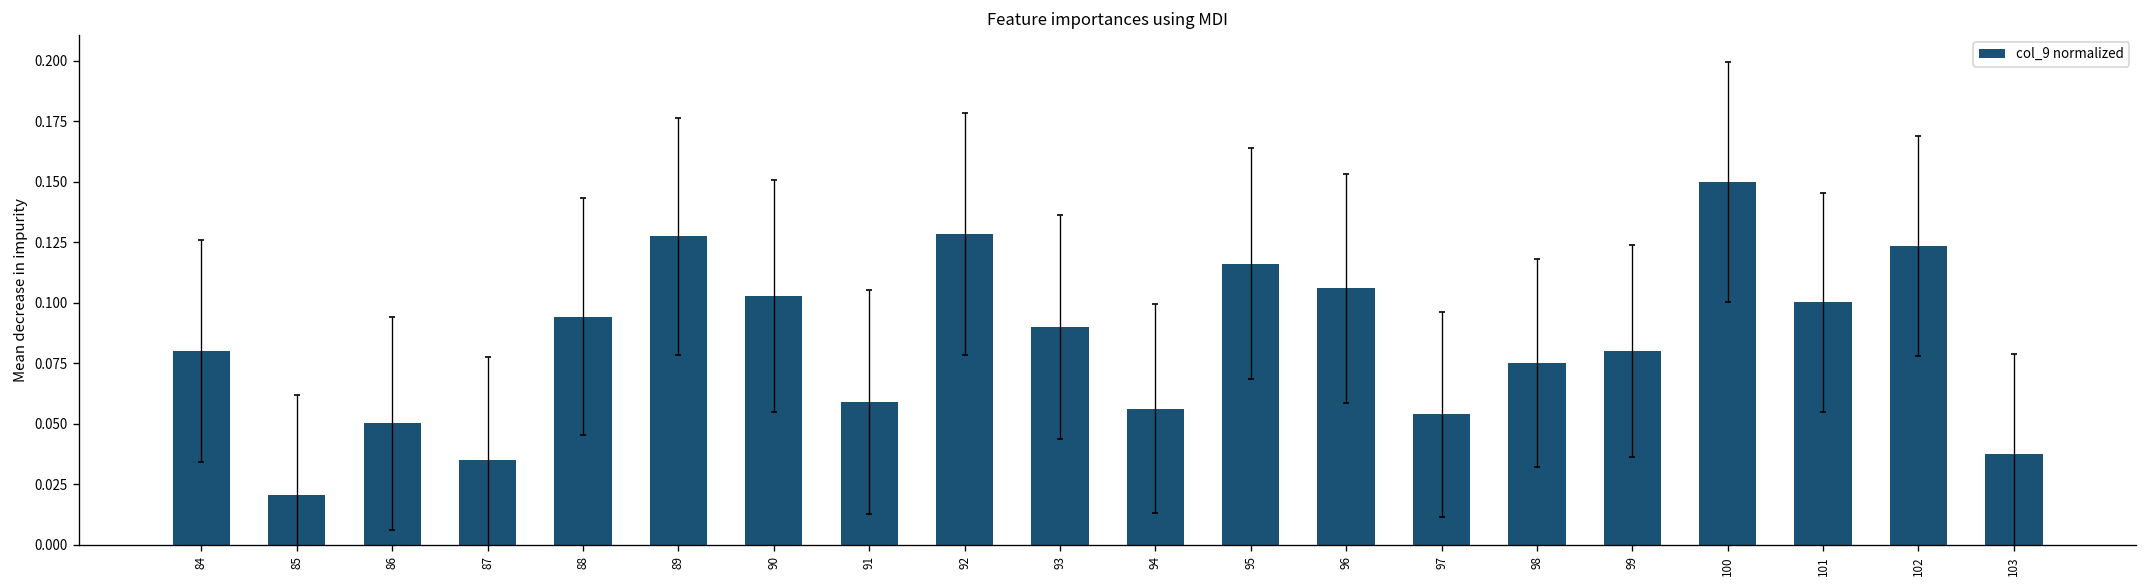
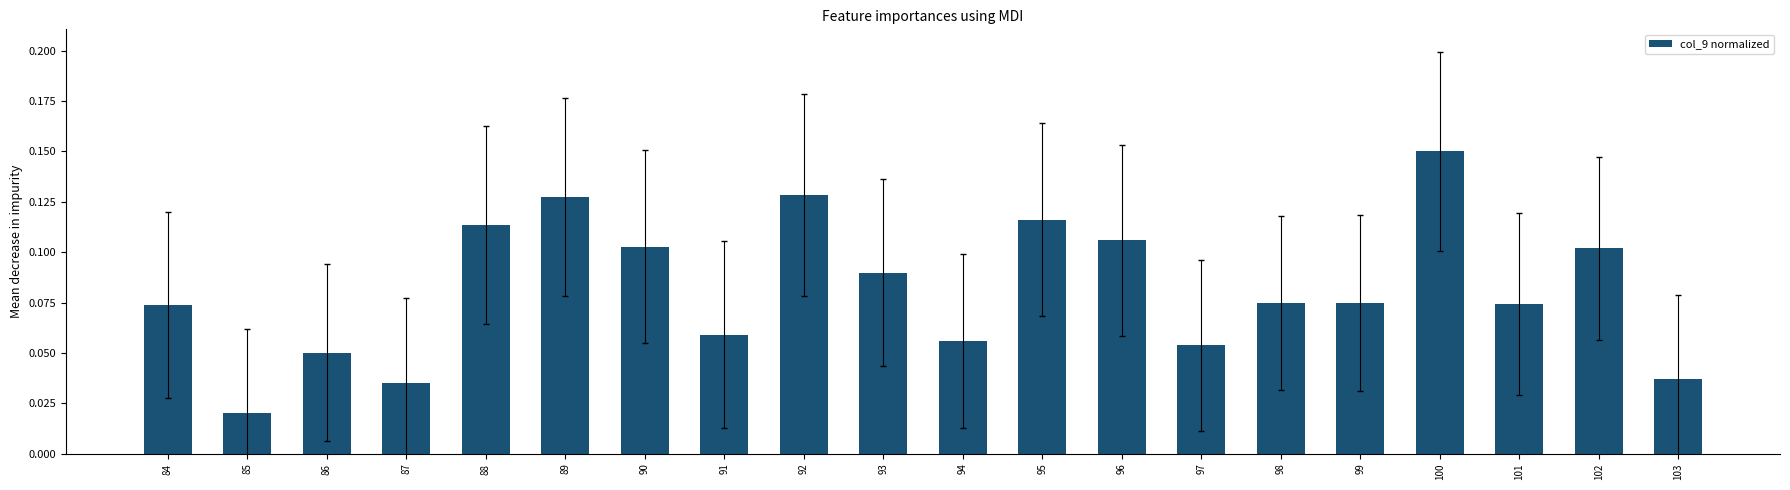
col_9 normalized, 84: 0.080 -> 0.074
col_9 normalized, 88: 0.094 -> 0.114
col_9 normalized, 99: 0.080 -> 0.075
col_9 normalized, 101: 0.100 -> 0.074
col_9 normalized, 102: 0.123 -> 0.102
